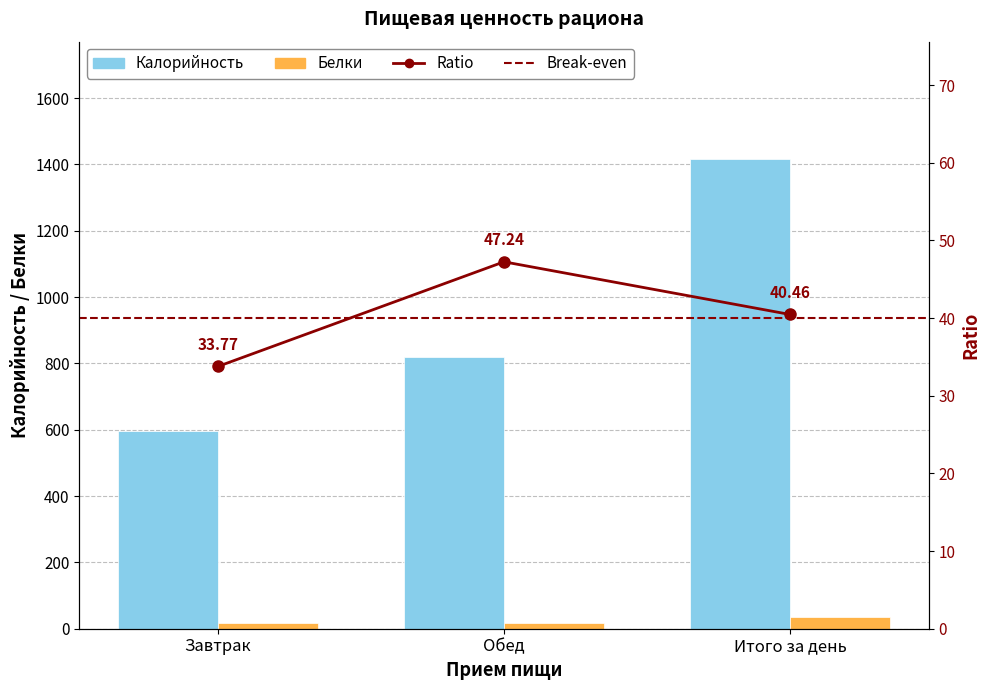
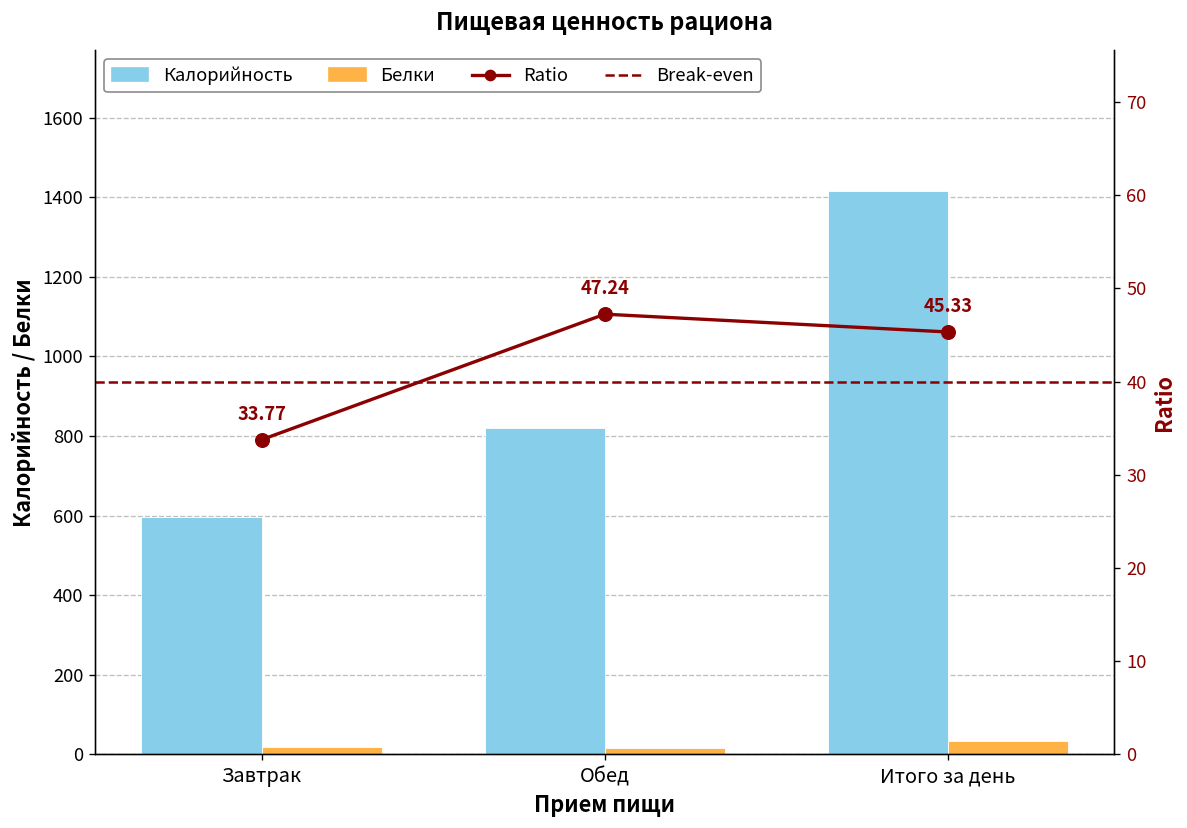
Break-even, Итого за день: 40.46 -> 45.33
